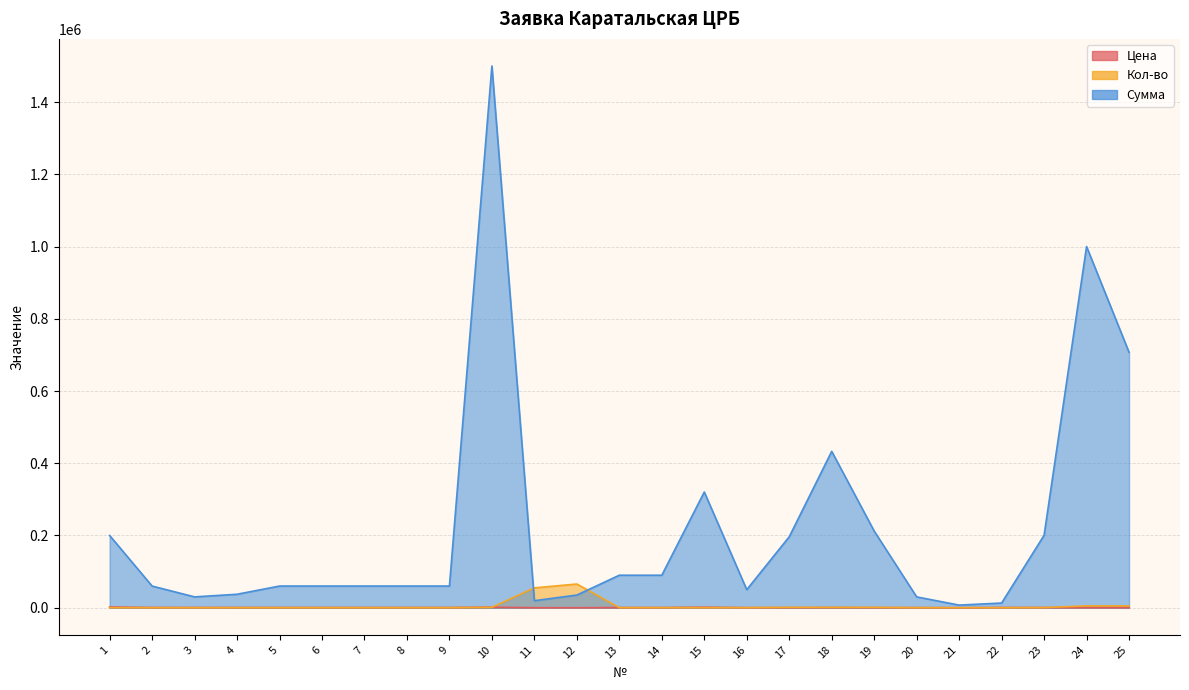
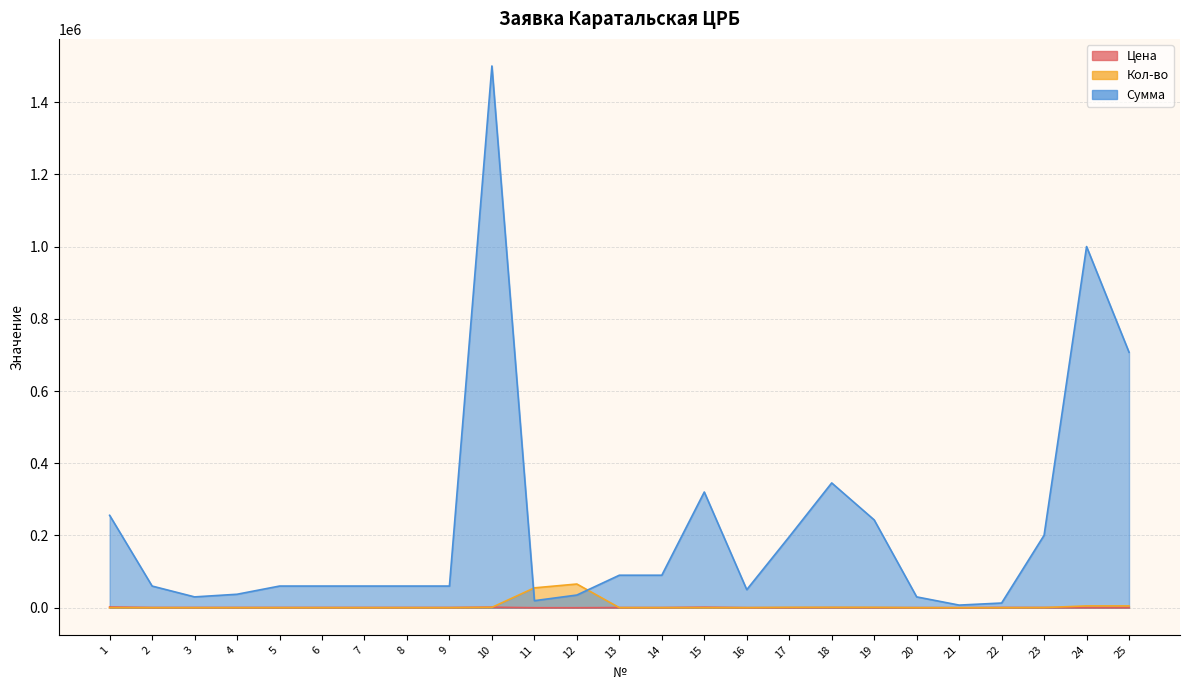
Сумма, 1: 200000 -> 260000
Сумма, 18: 430000 -> 350000
Сумма, 19: 210000 -> 240000
